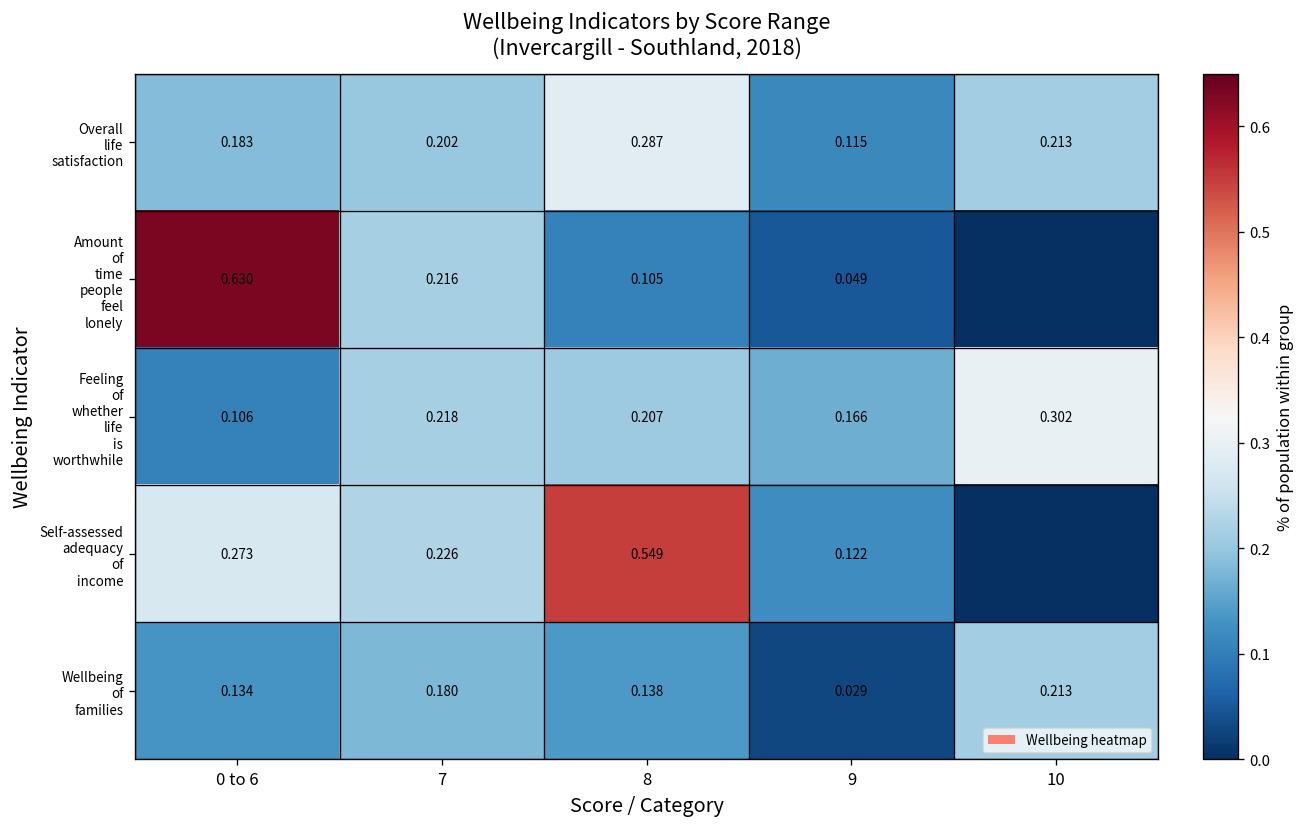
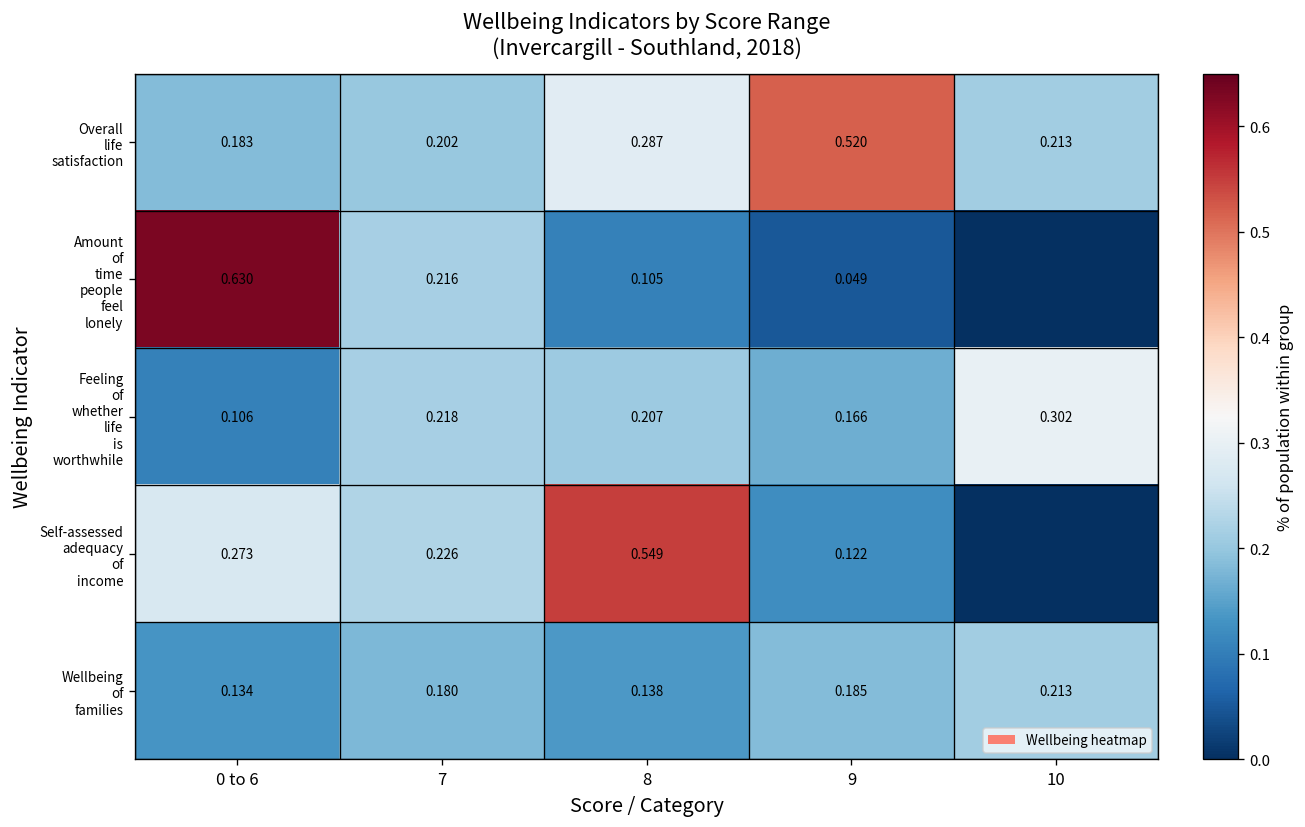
Overall life satisfaction, 9: 0.115 -> 0.520
Wellbeing of families, 9: 0.029 -> 0.185
